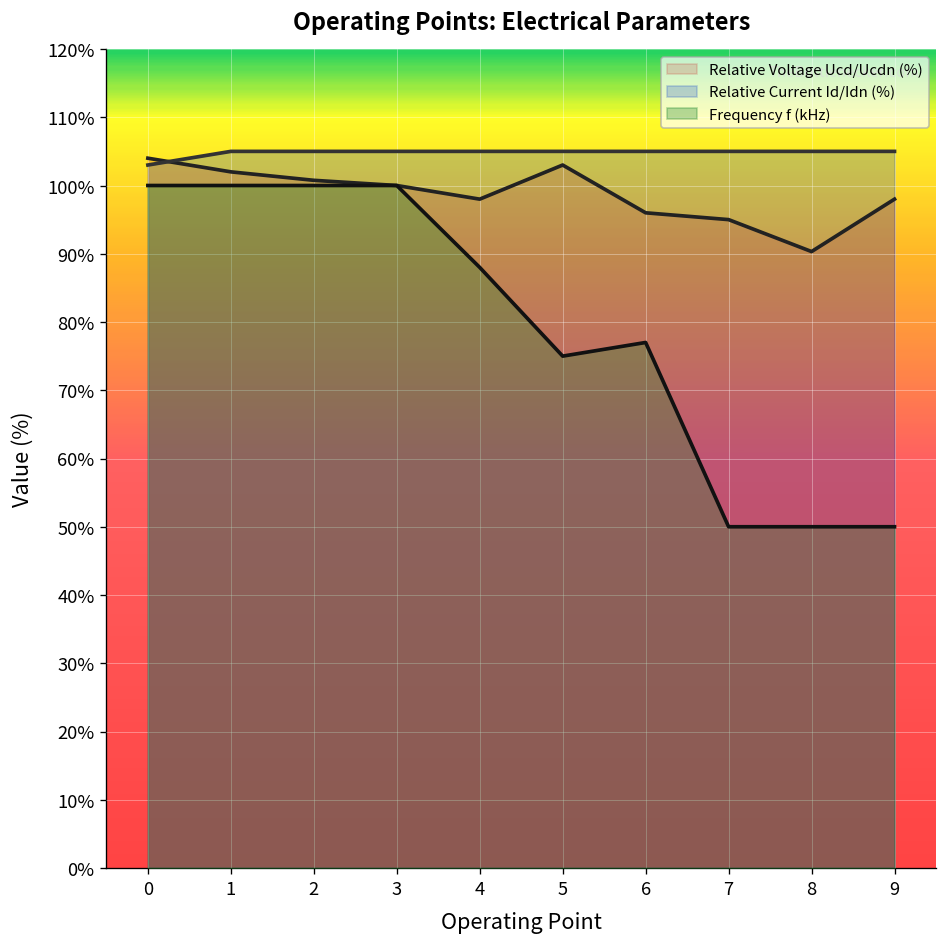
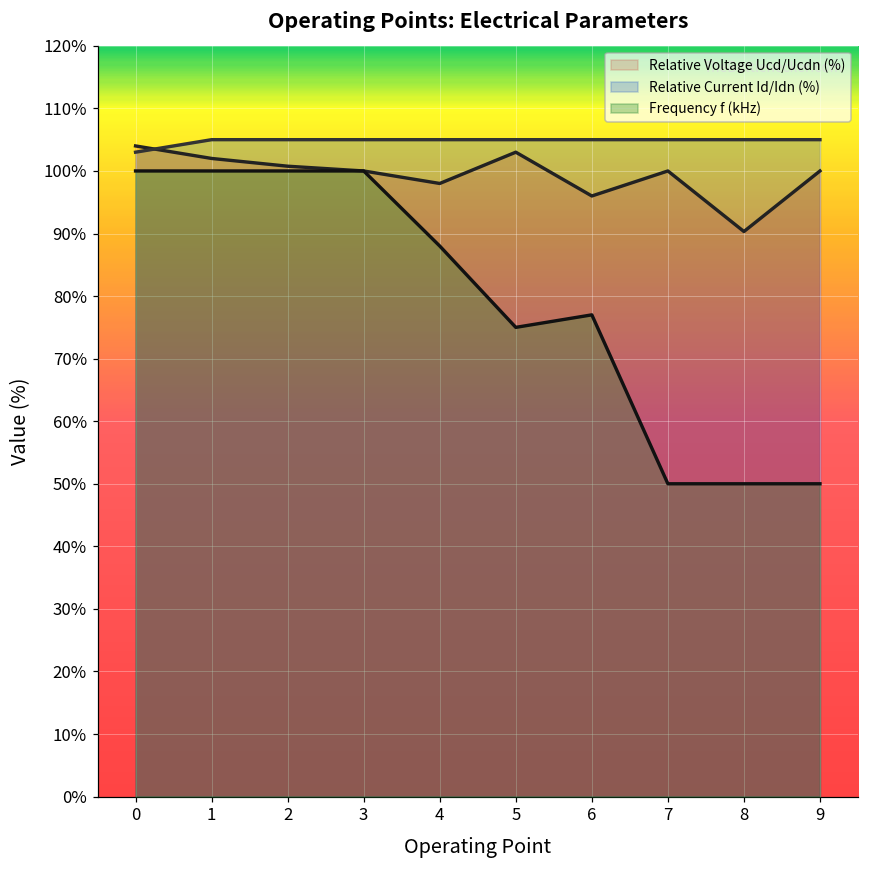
Relative Voltage Ucd/Ucdn (%), 7: 95% -> 100%
Relative Voltage Ucd/Ucdn (%), 9: 98% -> 100%
